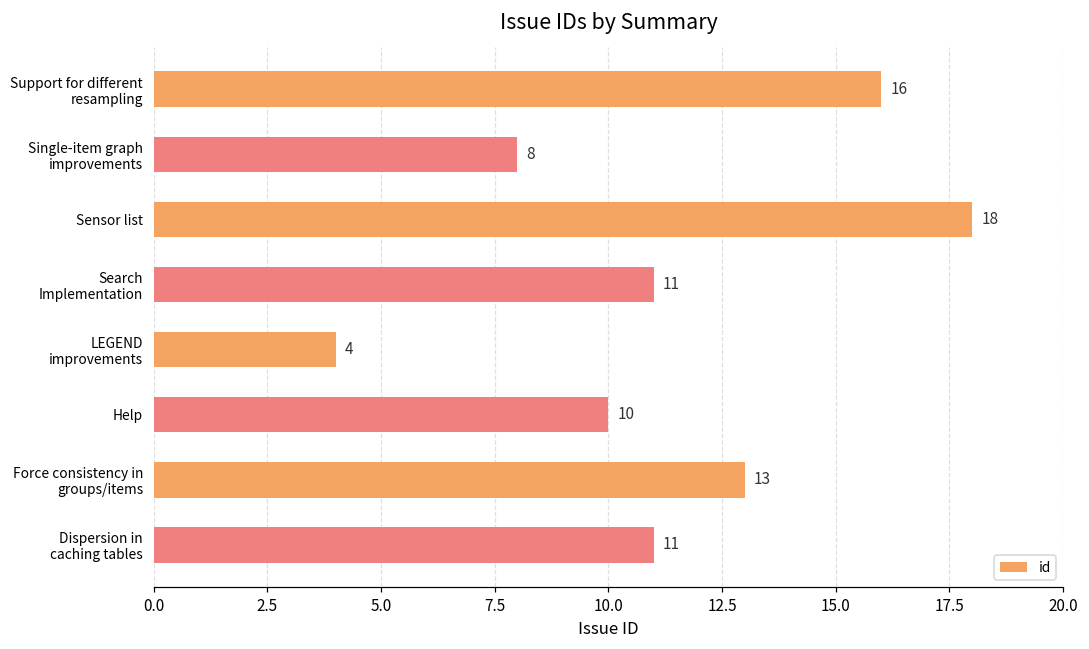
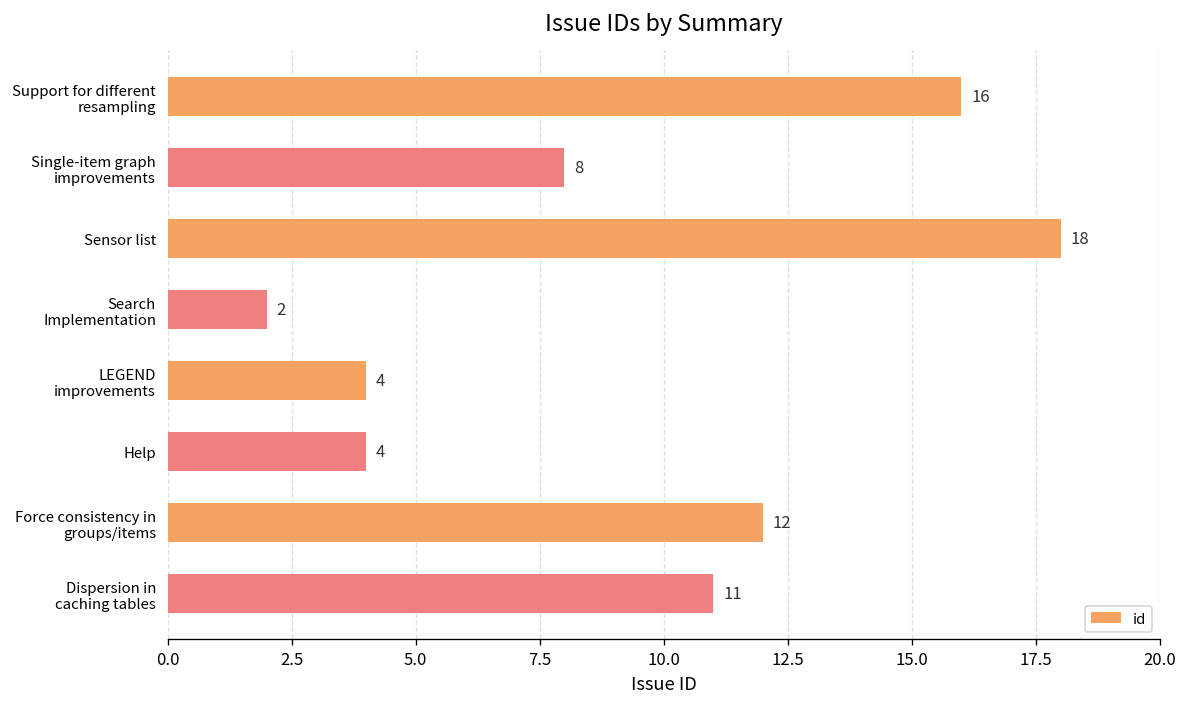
Search Implementation: 11 -> 2
Help: 10 -> 4
Force consistency in groups/items: 13 -> 12
